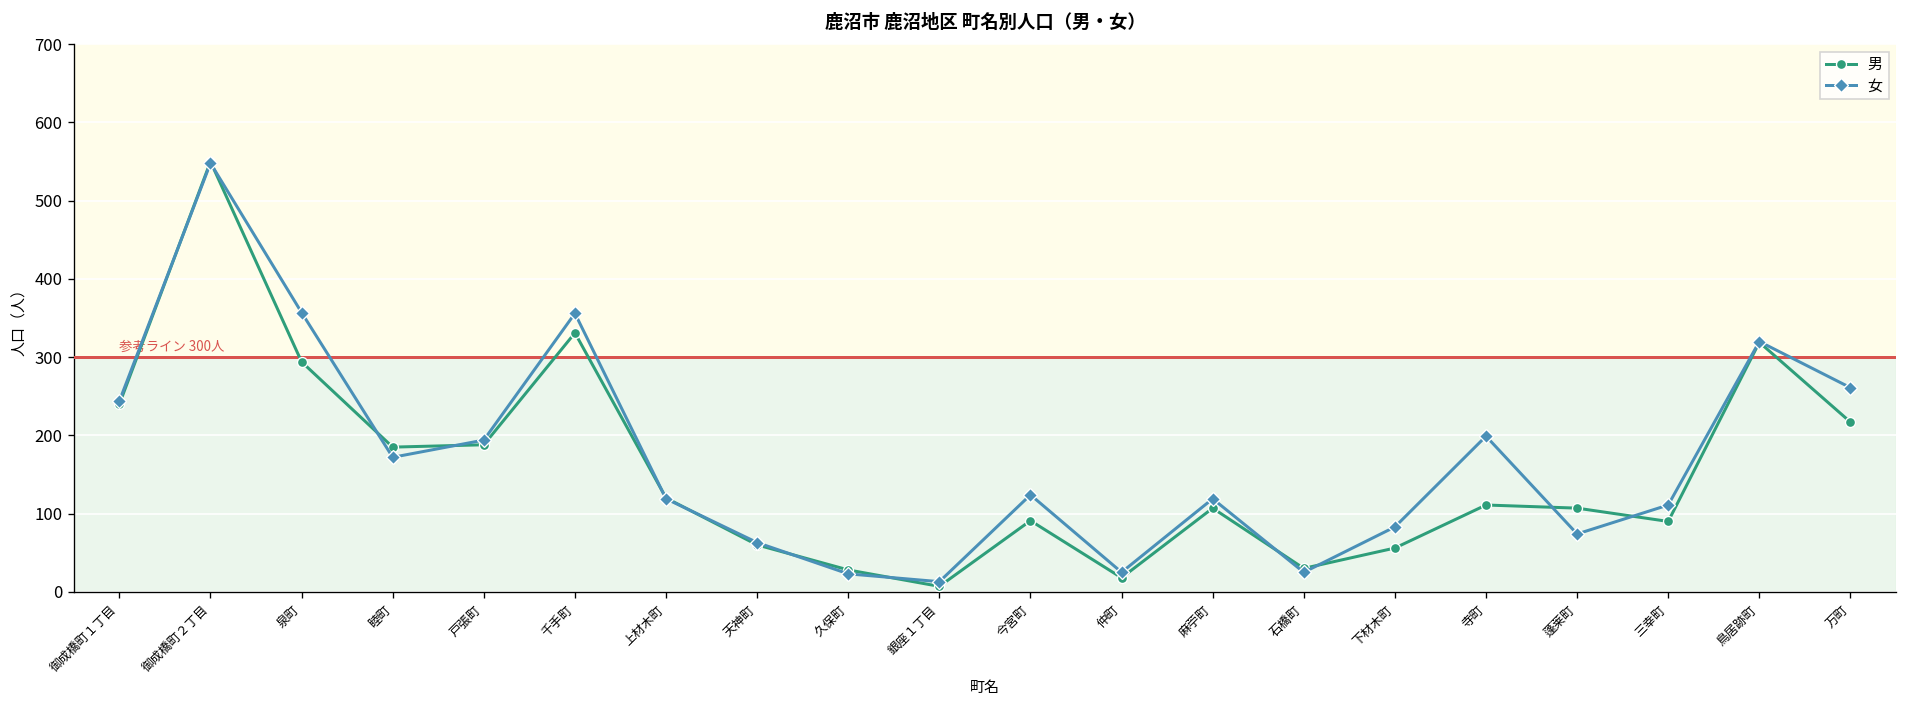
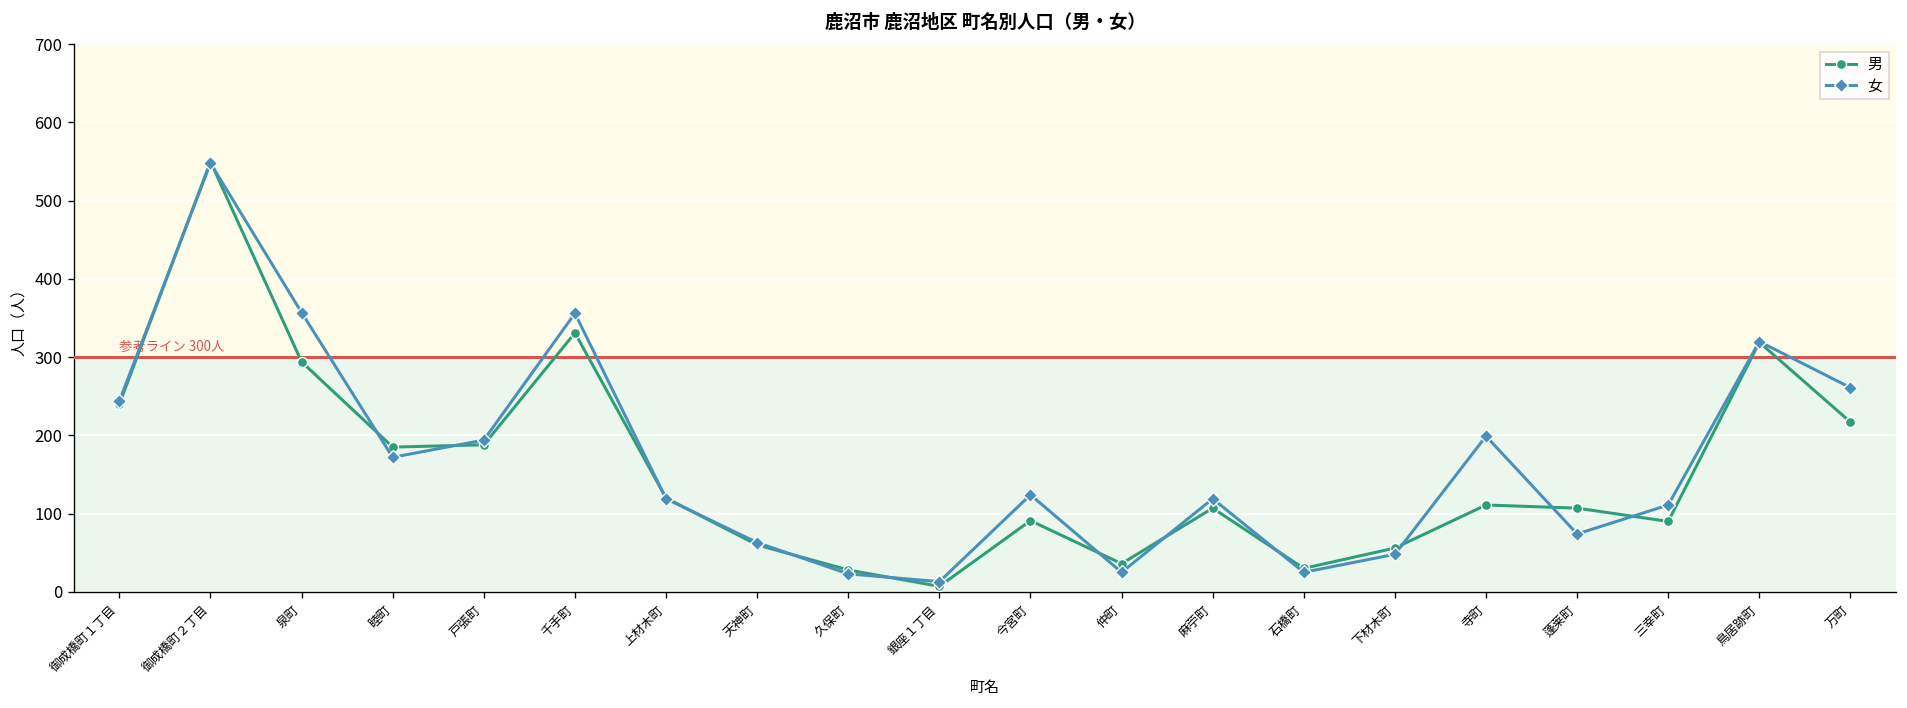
男, 仲町: 20 -> 40
女, 下材木町: 80 -> 50
